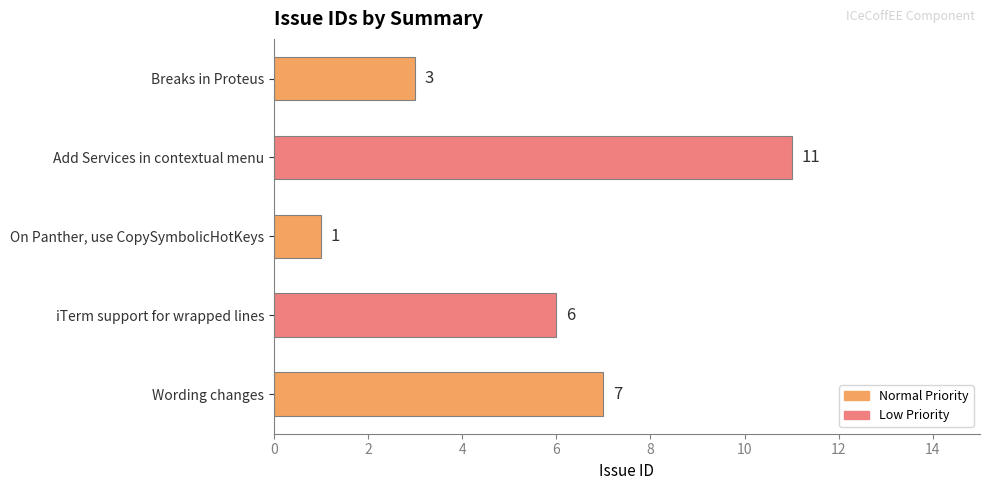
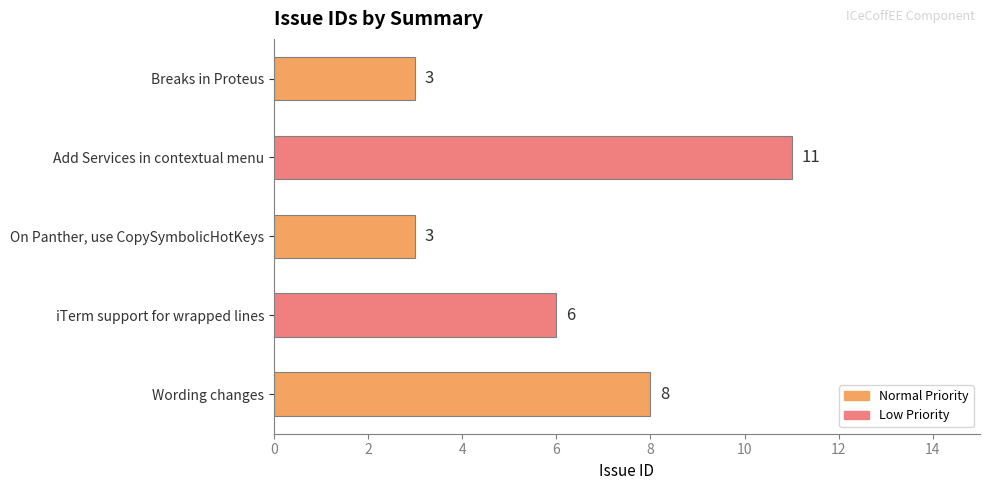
On Panther, use CopySymbolicHotKeys: 1 -> 3
Wording changes: 7 -> 8
